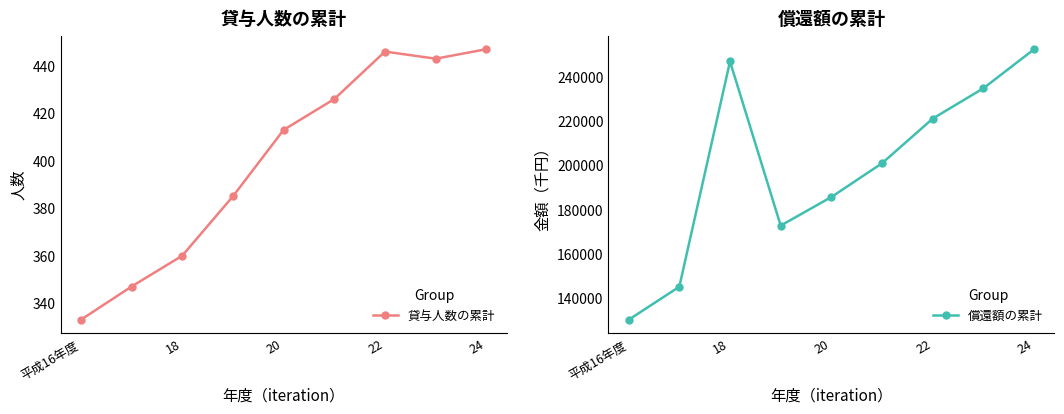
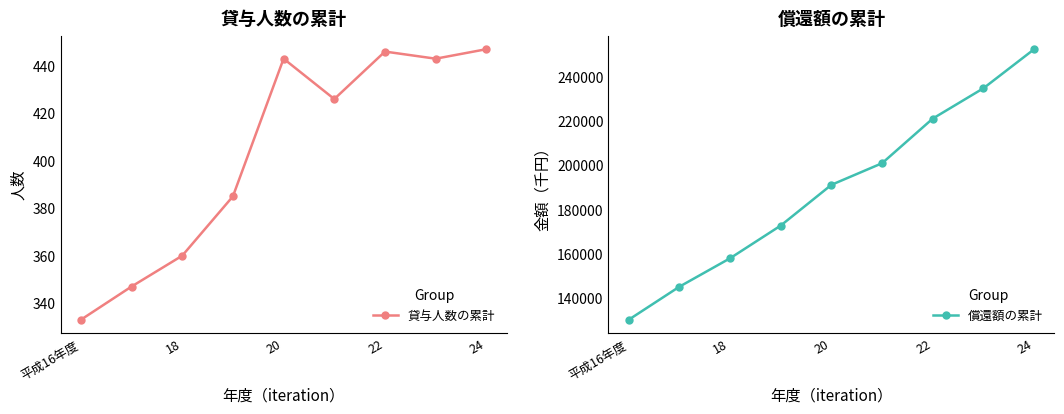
貸与人数の累計, 20: 413 -> 443
償還額の累計, 18: 247000 -> 158000
償還額の累計, 20: 186000 -> 191000
